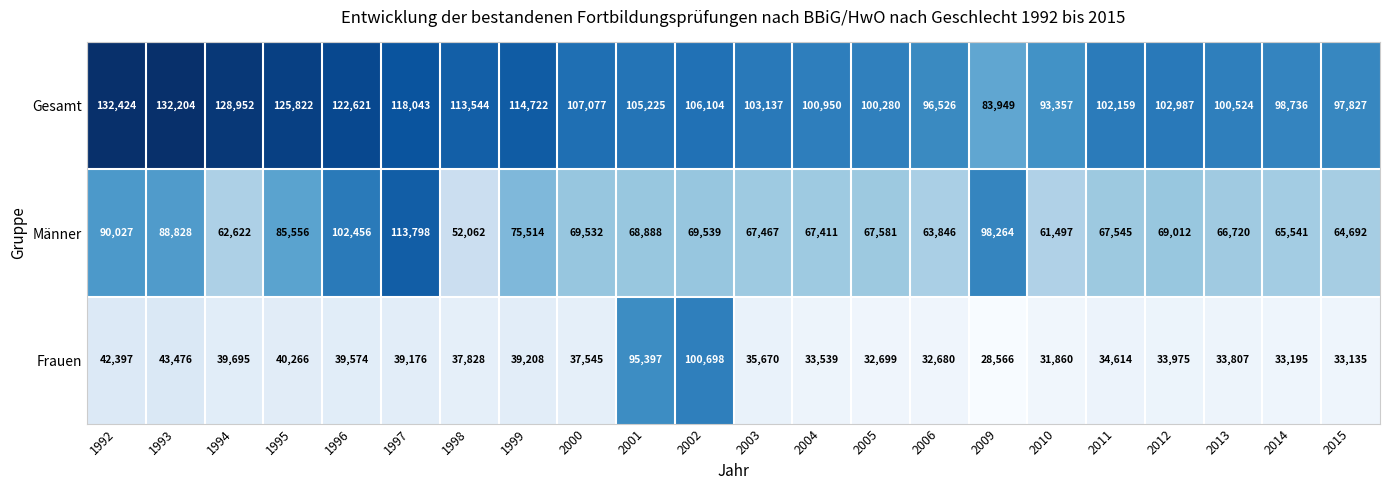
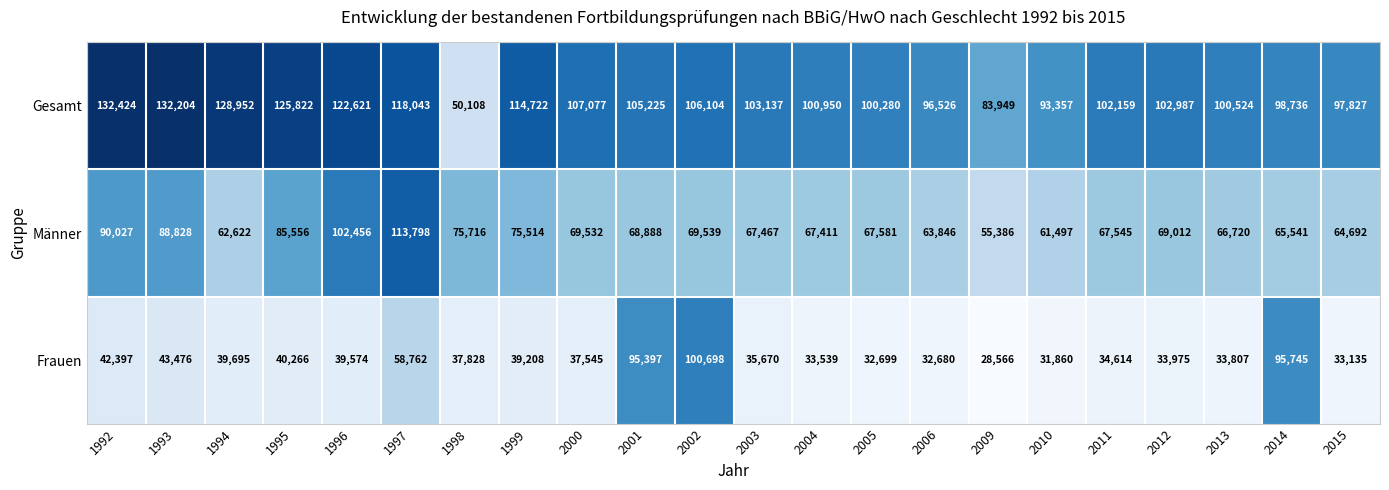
Gesamt, 1998: 113,544 -> 50,108
Männer, 1998: 52,062 -> 75,716
Männer, 2009: 98,264 -> 55,386
Frauen, 1997: 39,176 -> 58,762
Frauen, 2014: 33,195 -> 95,745
